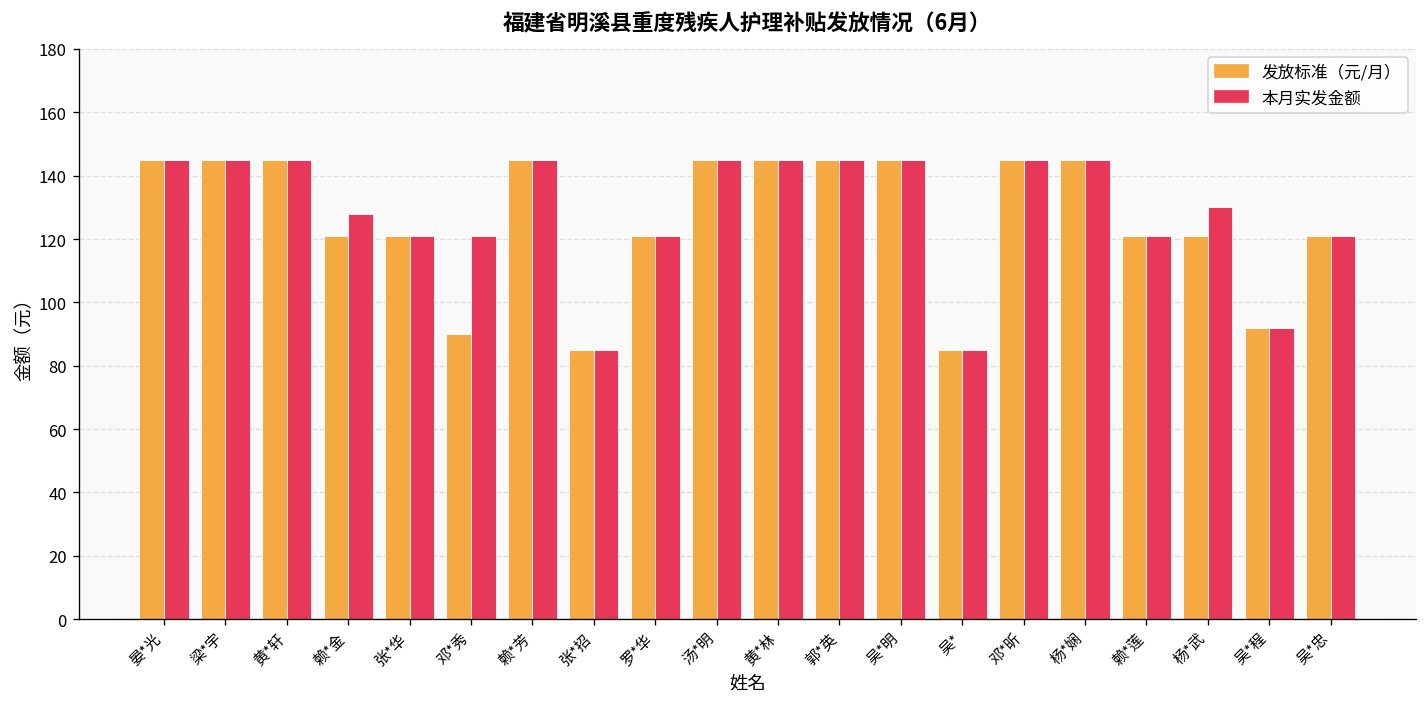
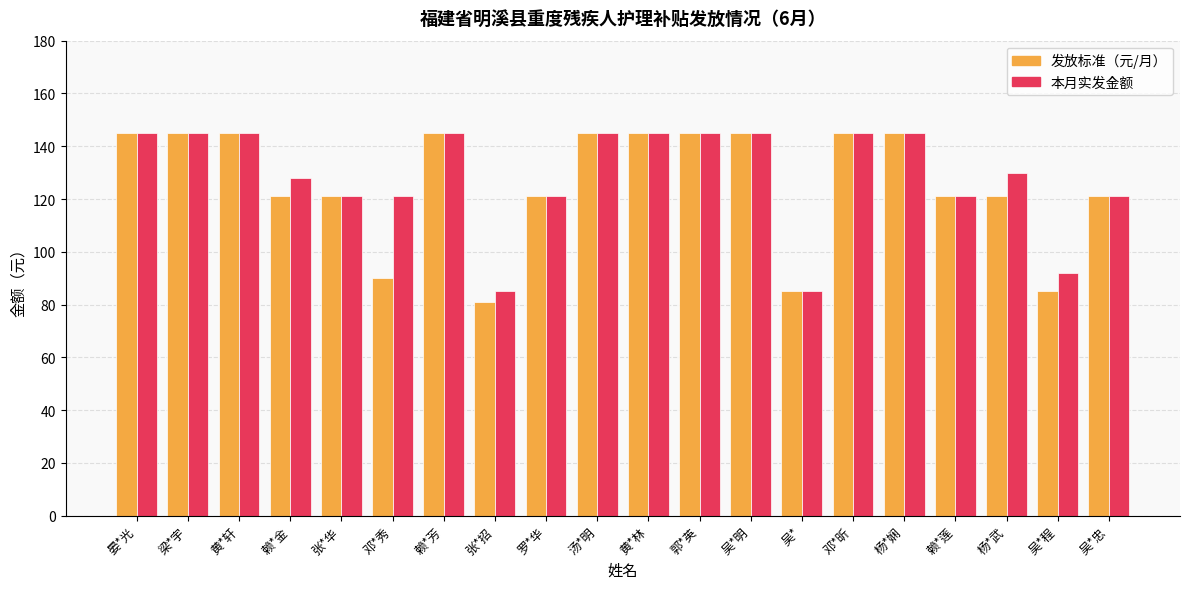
发放标准（元/月）, 张*招: 85 -> 81
发放标准（元/月）, 吴*程: 92 -> 85
